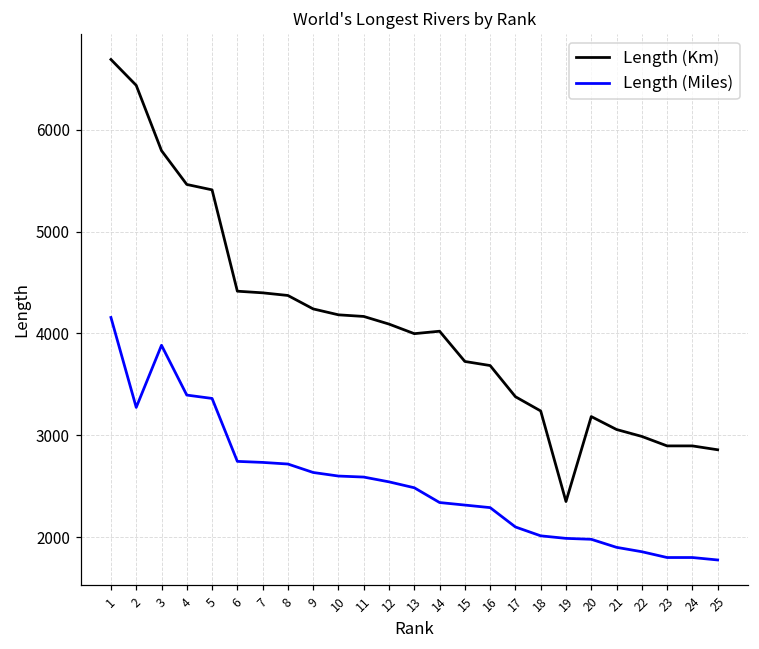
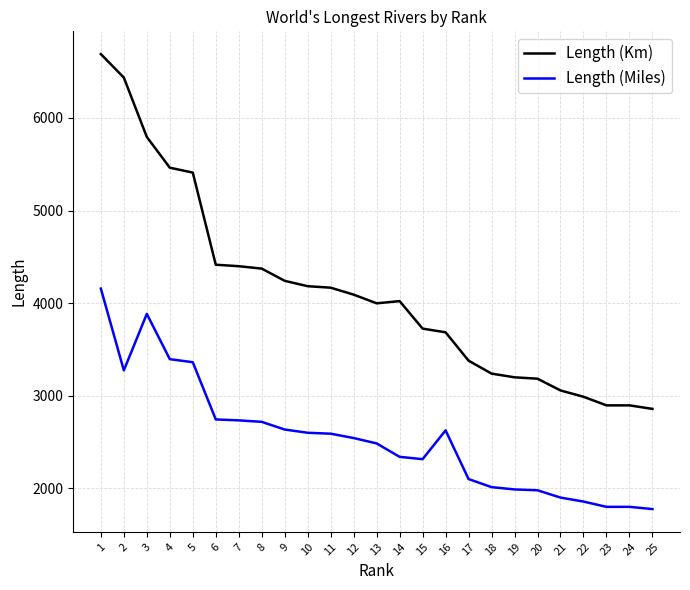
Length (Miles), 16: 2300 -> 2600
Length (Km), 19: 2400 -> 3200
